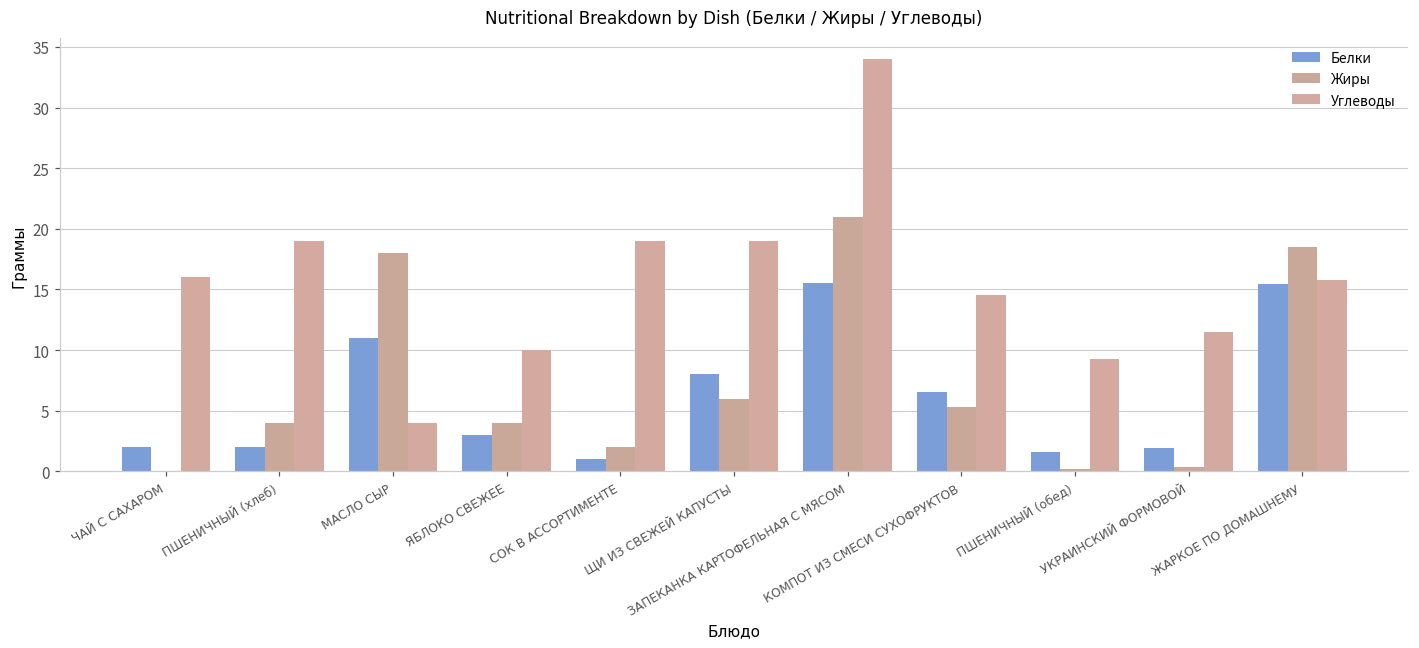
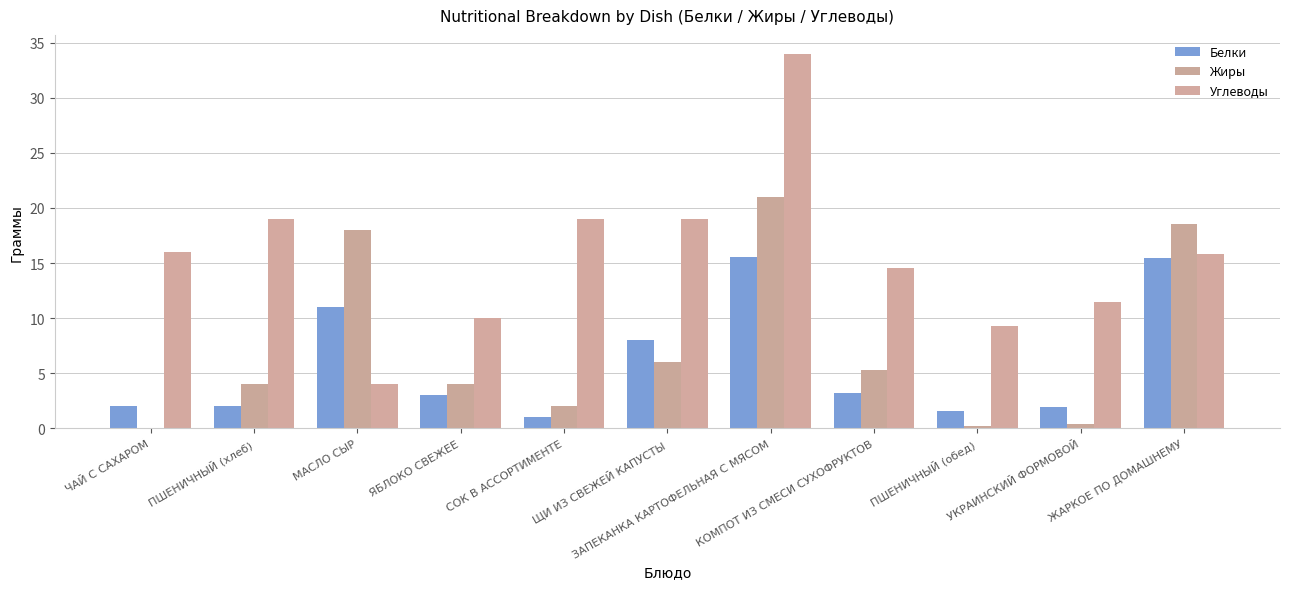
Белки, КОМПОТ ИЗ СМЕСИ СУХОФРУКТОВ: 6.6 -> 3.2
